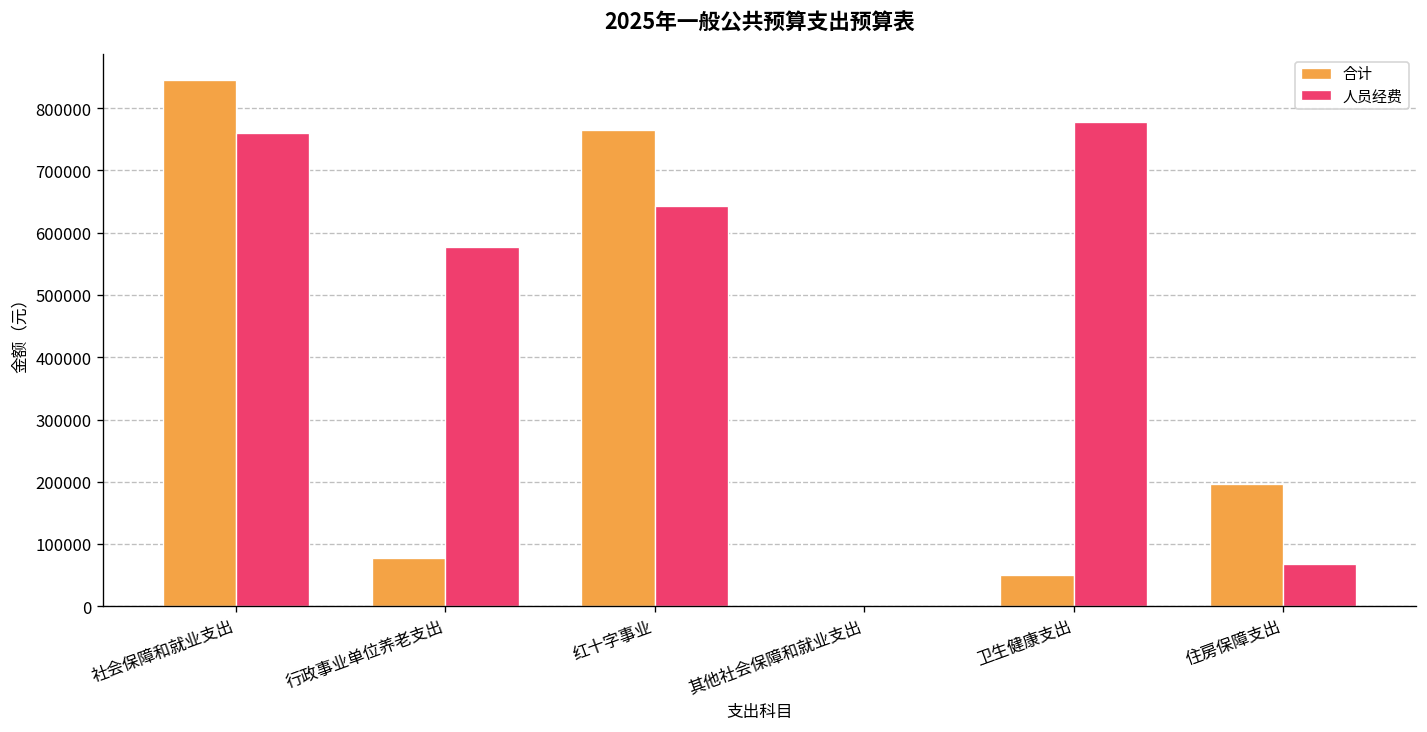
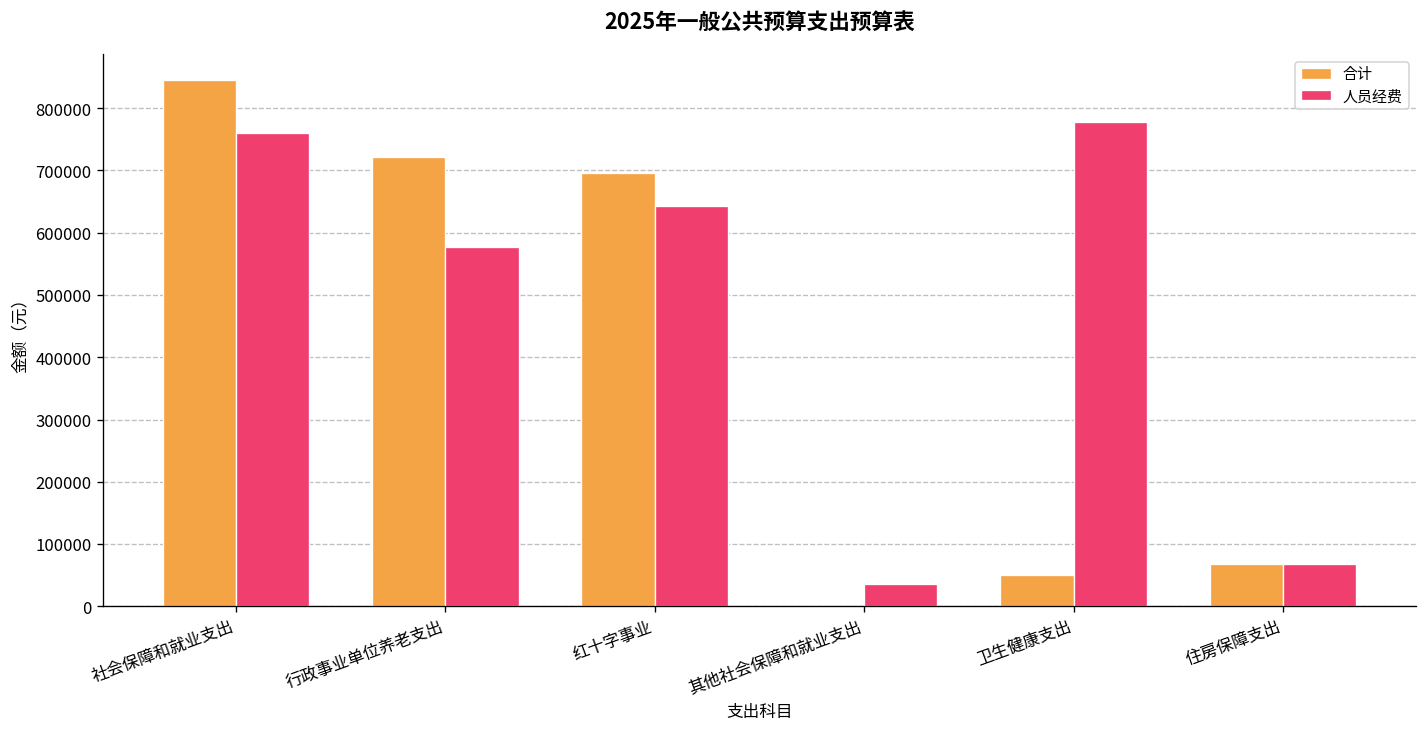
合计, 行政事业单位养老支出: 80000 -> 720000
合计, 红十字事业: 770000 -> 700000
人员经费, 其他社会保障和就业支出: 0 -> 40000
合计, 住房保障支出: 200000 -> 70000
